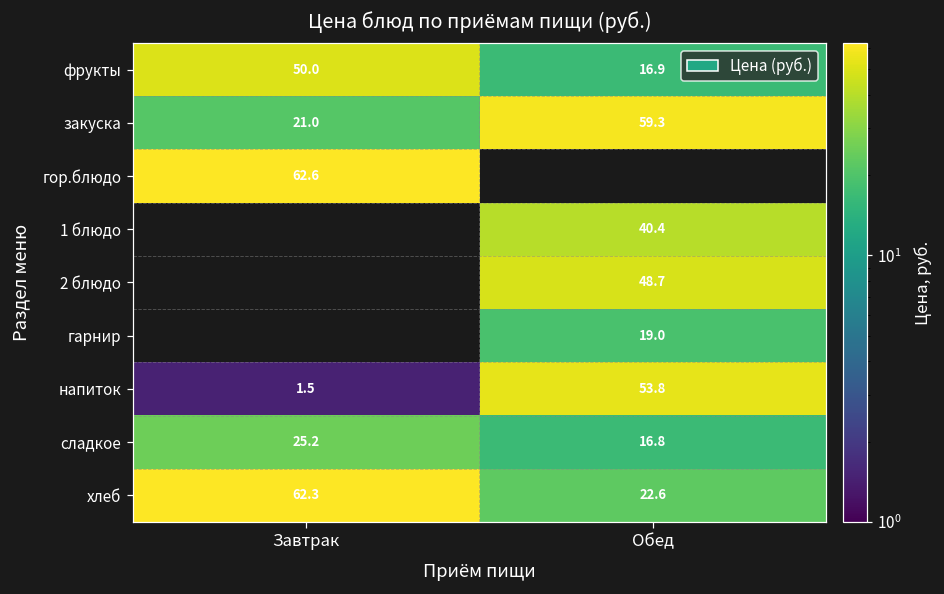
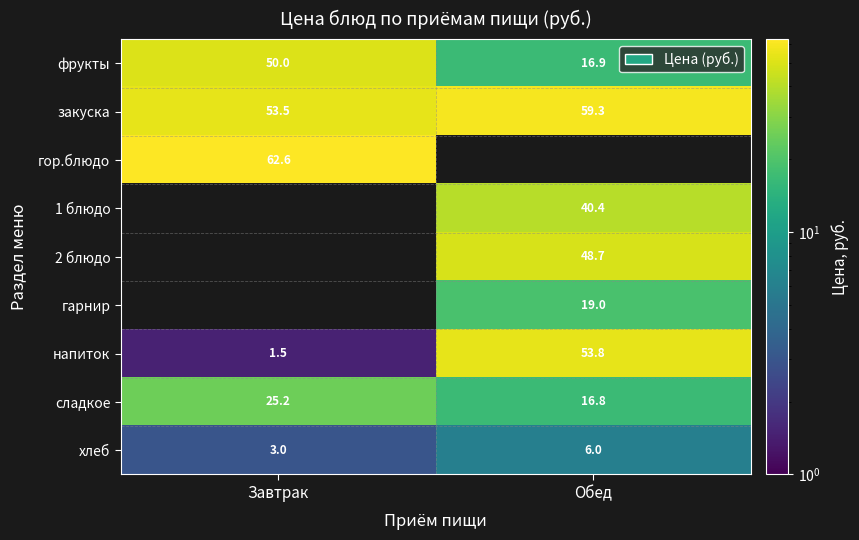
закуска, Завтрак: 21.0 -> 53.5
хлеб, Завтрак: 62.3 -> 3.0
хлеб, Обед: 22.6 -> 6.0
